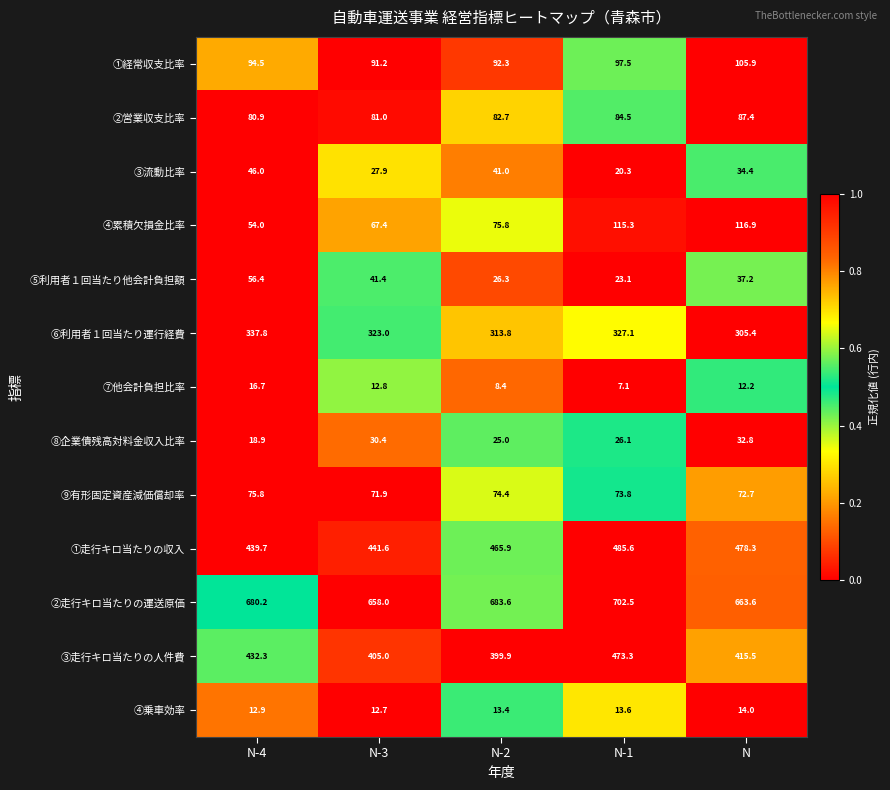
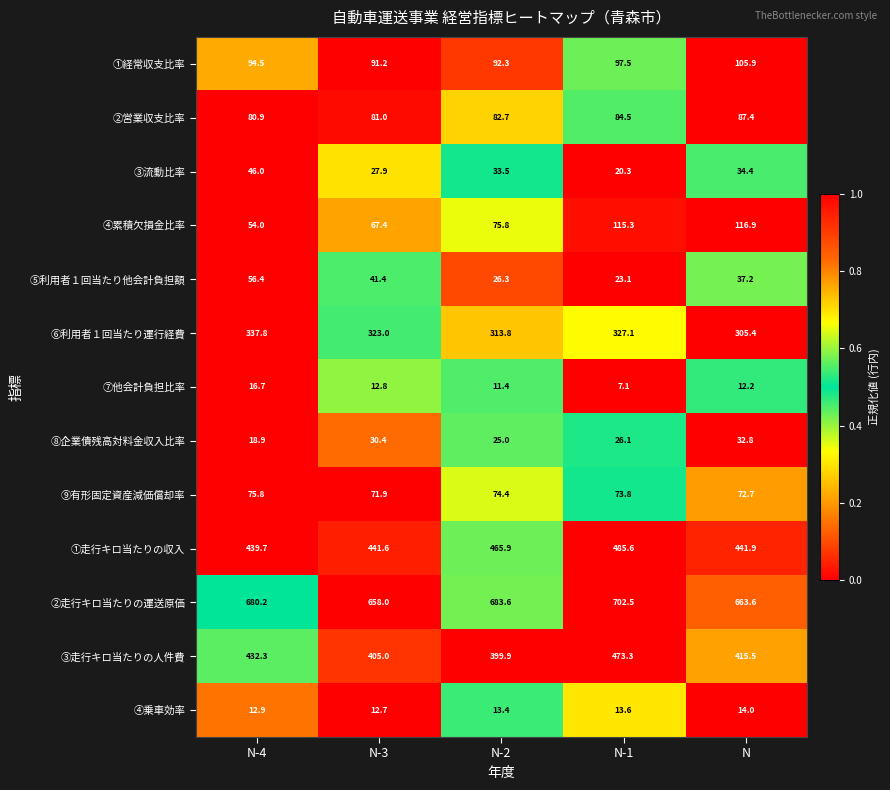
③流動比率, N-2: 41.0 -> 33.5
⑦他会計負担比率, N-2: 8.4 -> 11.4
①走行キロ当たりの収入, N: 478.3 -> 441.9
